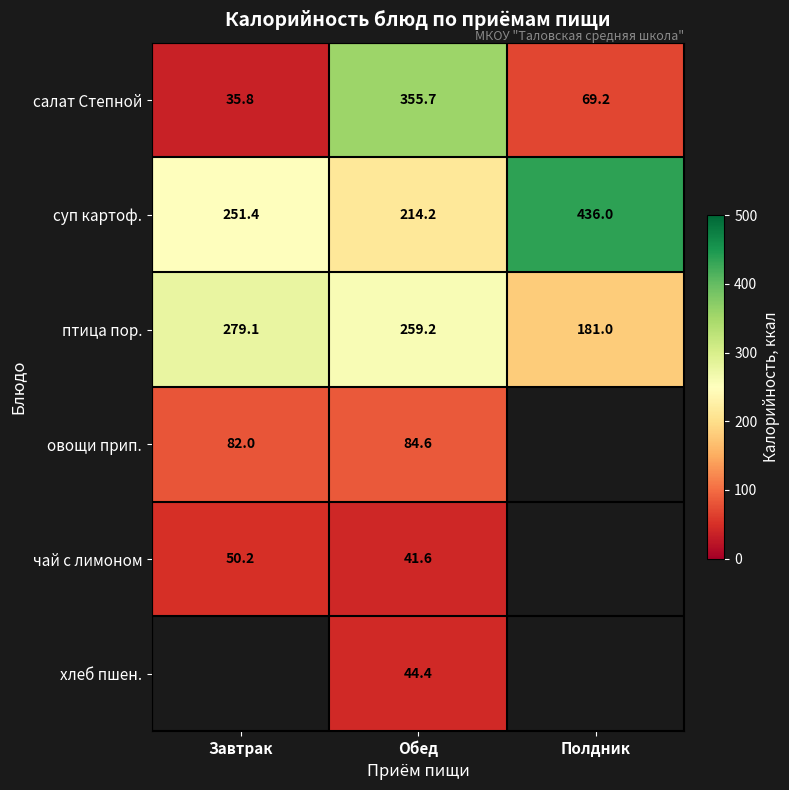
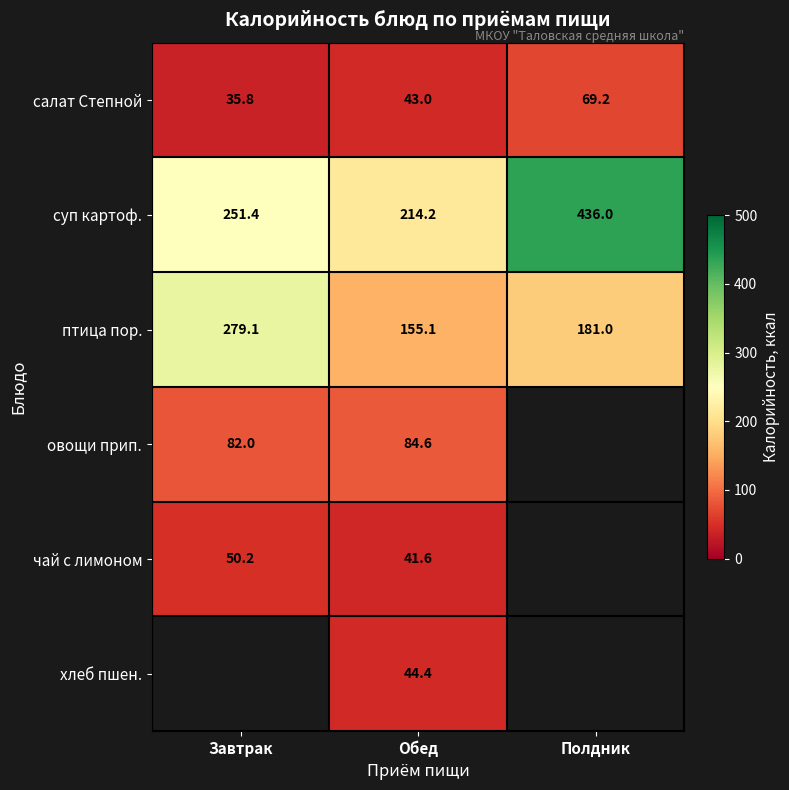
салат Степной, Обед: 355.7 -> 43.0
птица пор., Обед: 259.2 -> 155.1
